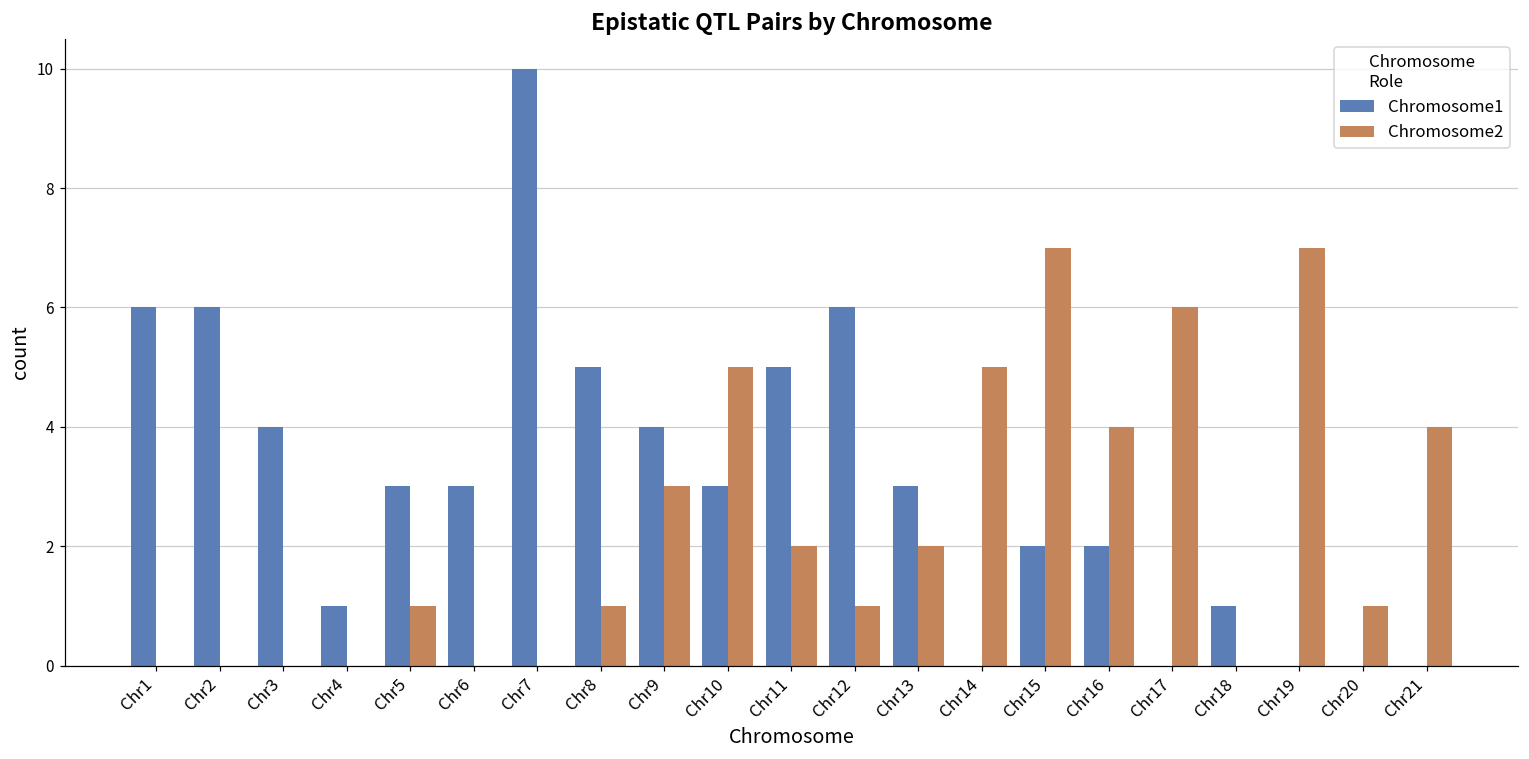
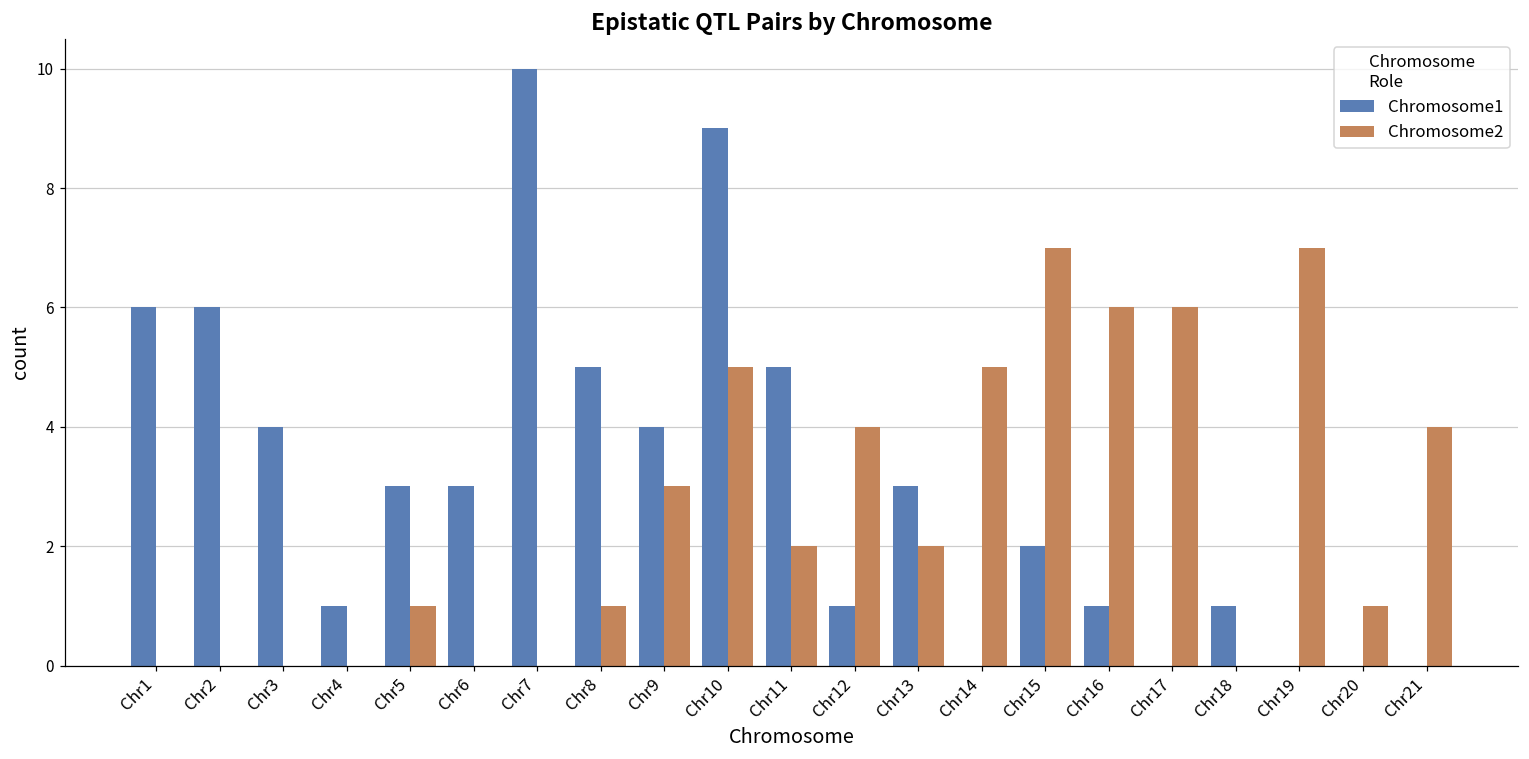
Chromosome1, Chr10: 3 -> 9
Chromosome1, Chr12: 6 -> 1
Chromosome2, Chr12: 1 -> 4
Chromosome1, Chr16: 2 -> 1
Chromosome2, Chr16: 4 -> 6
